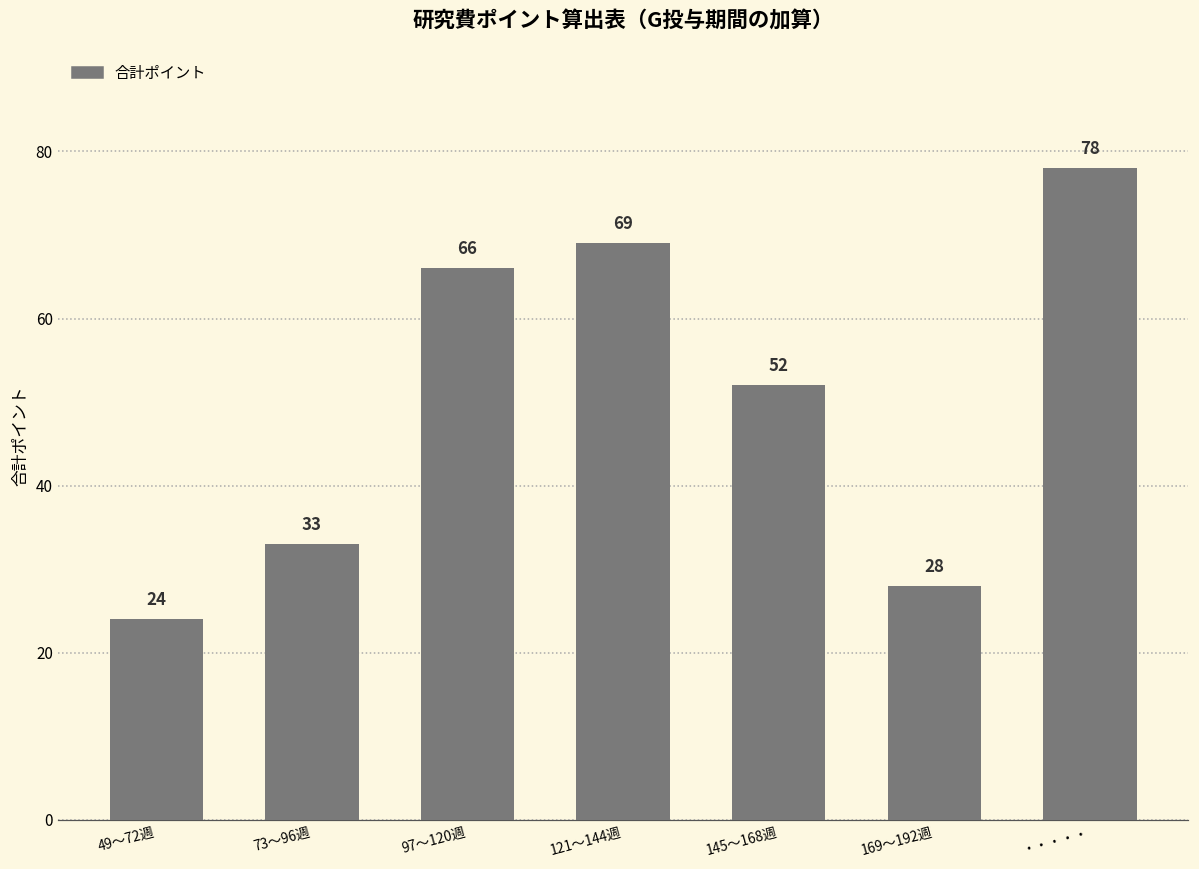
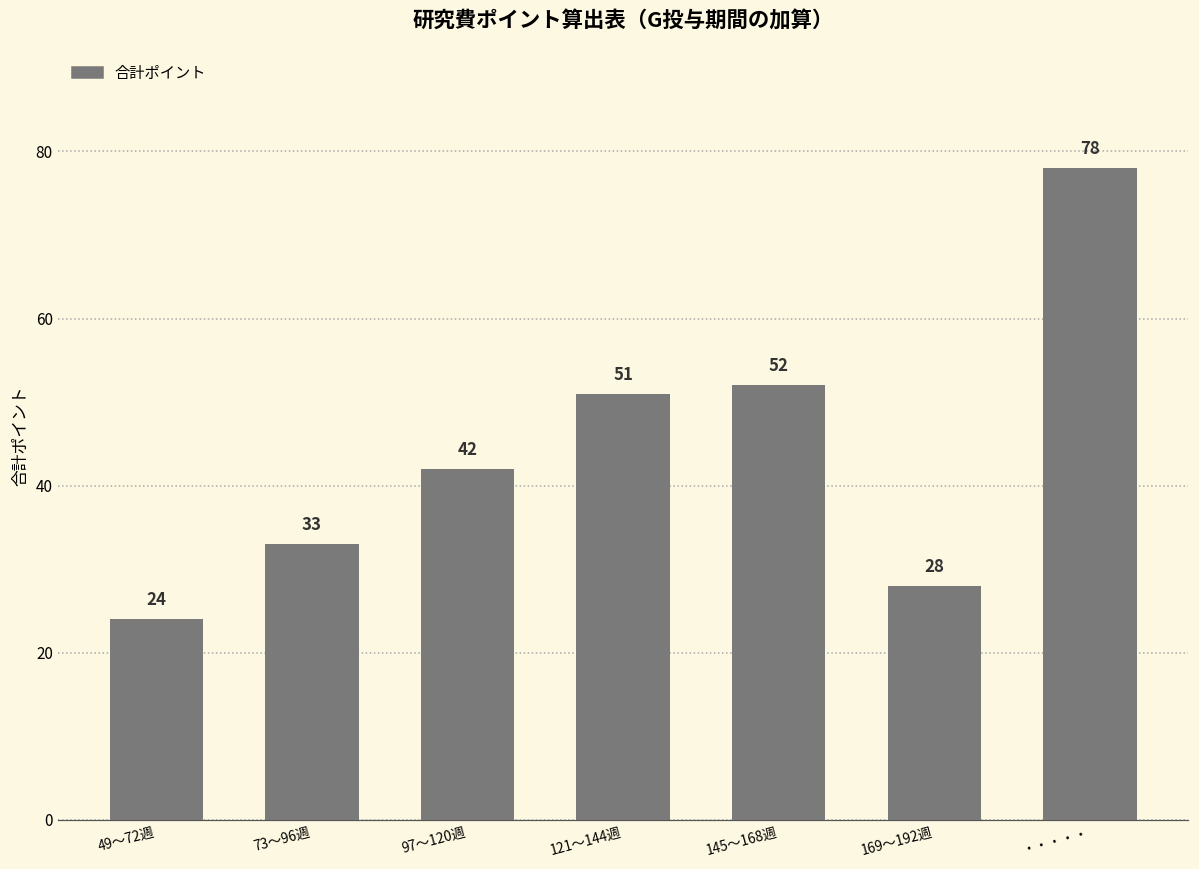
97～120週: 66 -> 42
121～144週: 69 -> 51
